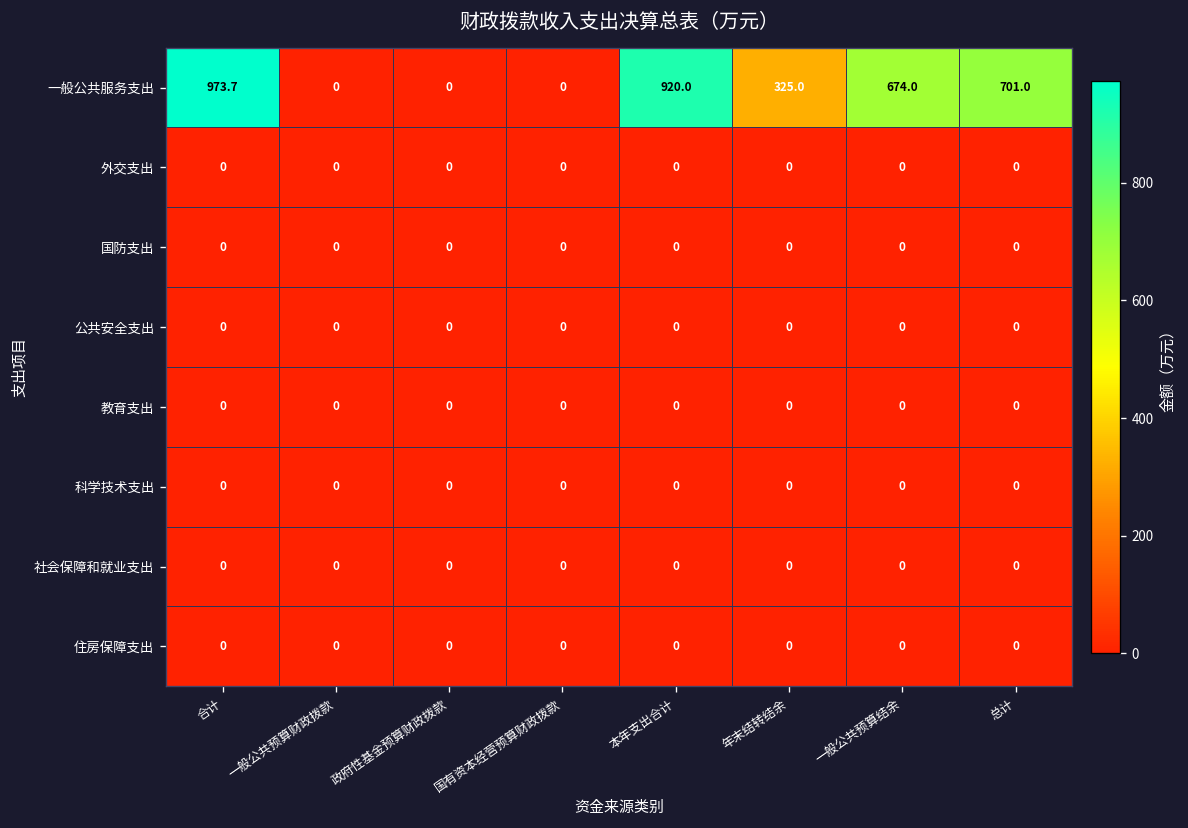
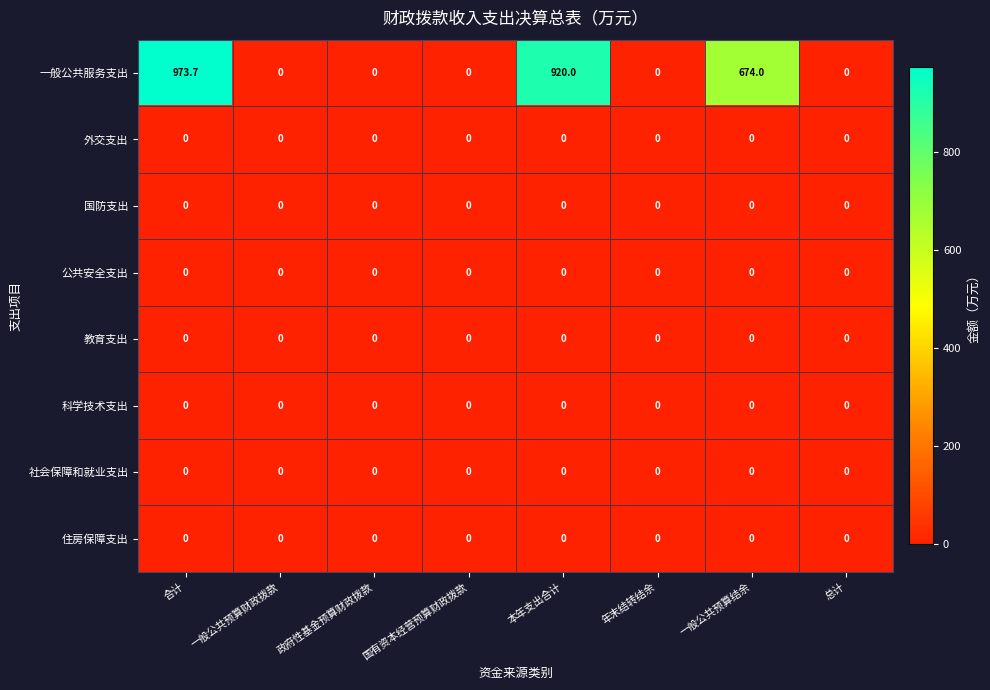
一般公共服务支出, 年末结转结余: 325.0 -> 0
一般公共服务支出, 总计: 701.0 -> 0
